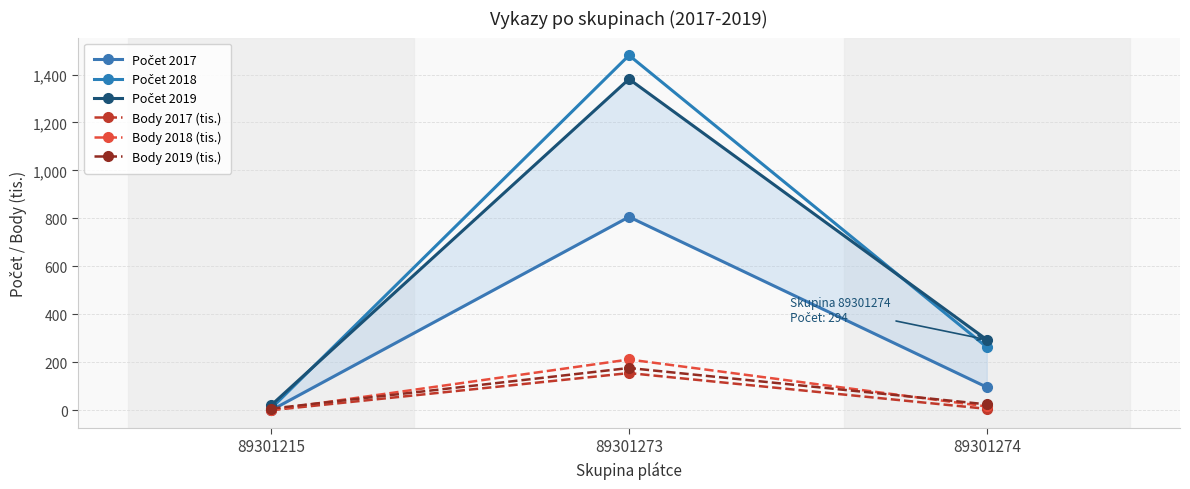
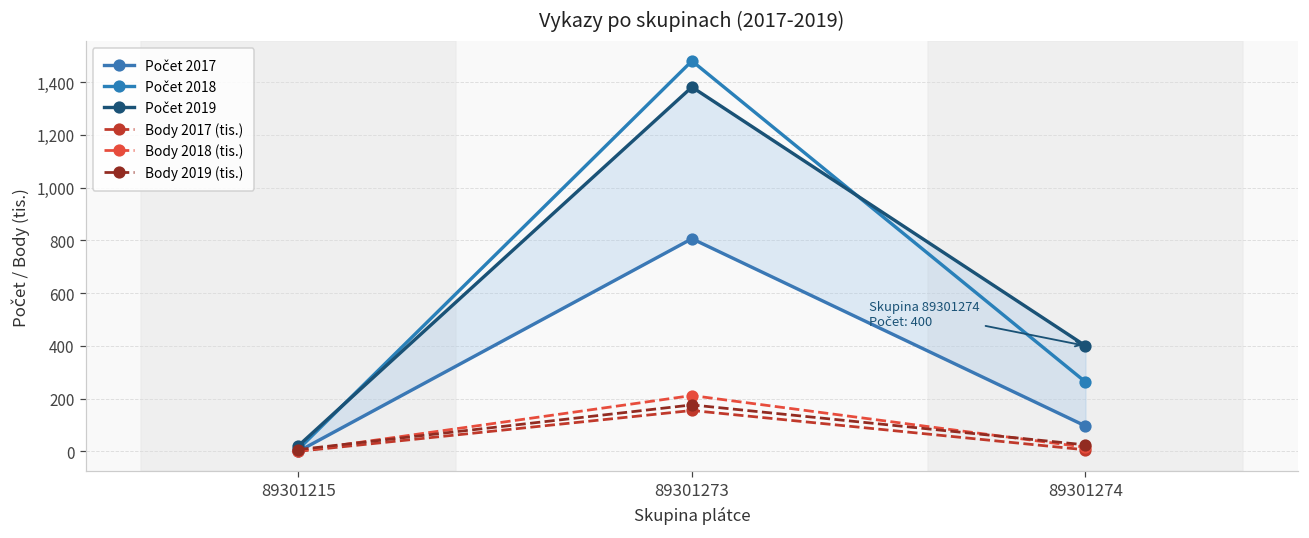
Počet 2019, 89301274: 294 -> 400
